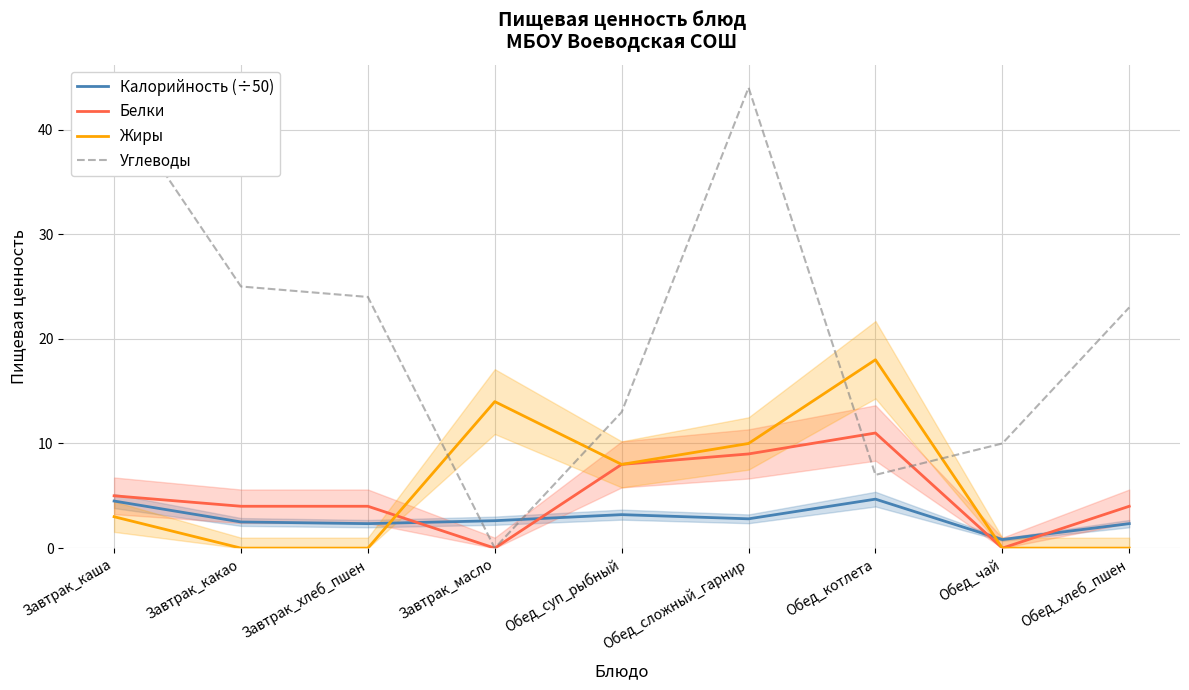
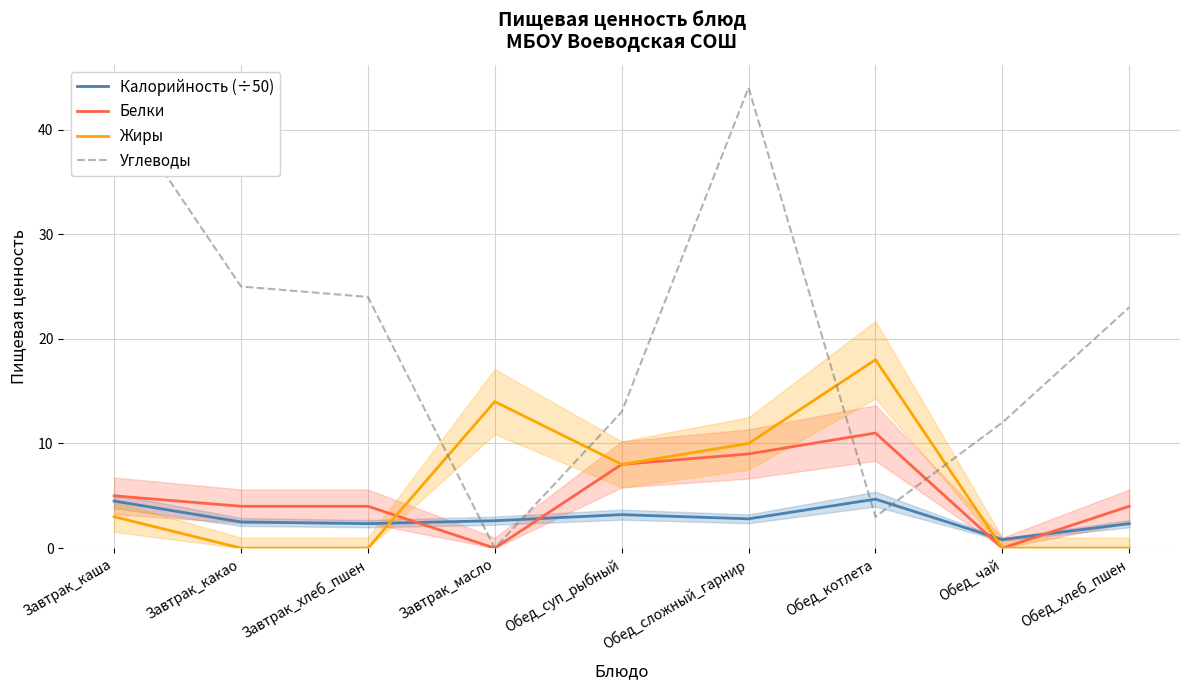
Углеводы, Обед_котлета: 7 -> 3
Углеводы, Обед_чай: 10 -> 12
